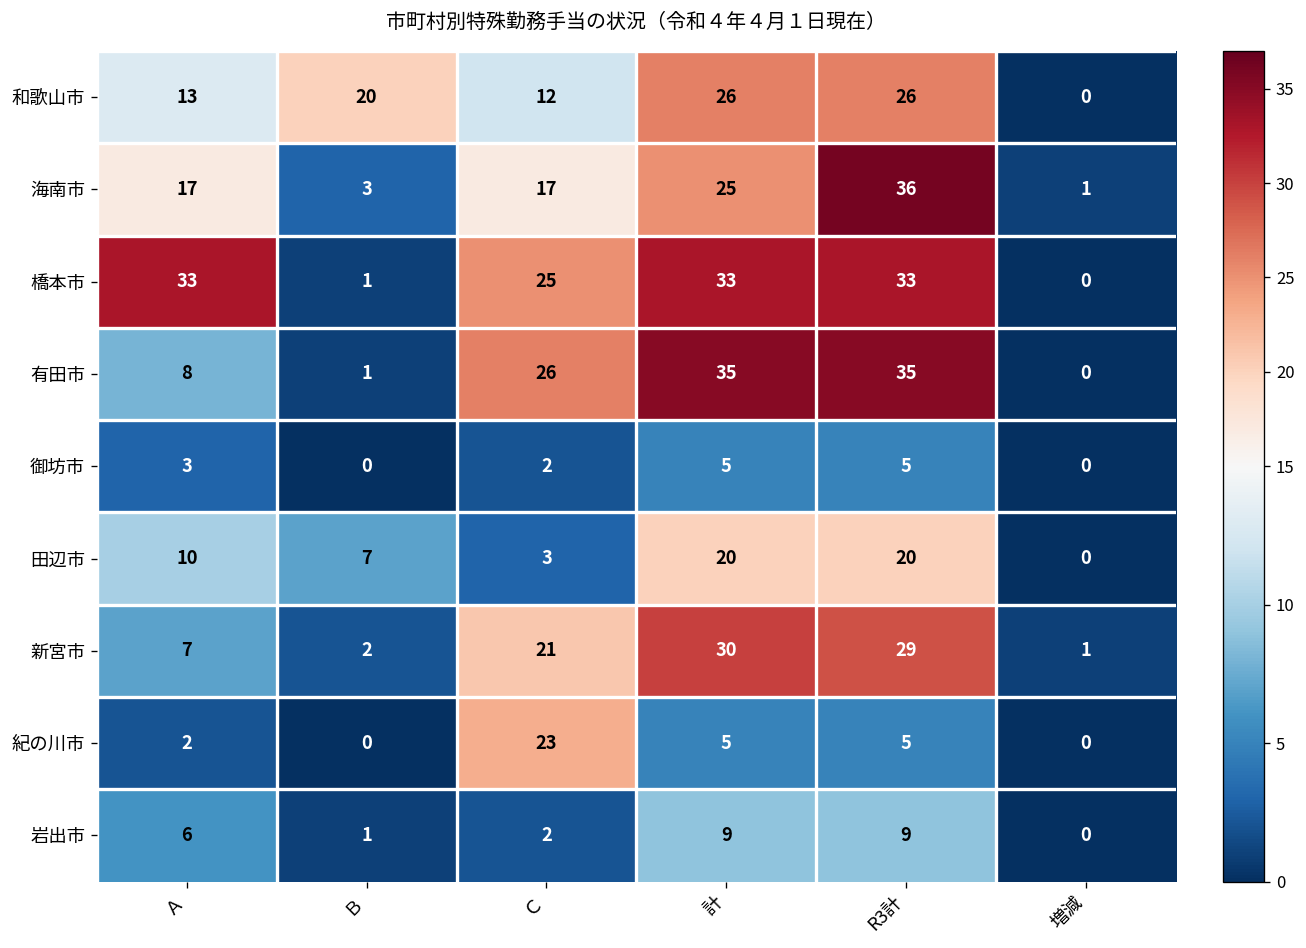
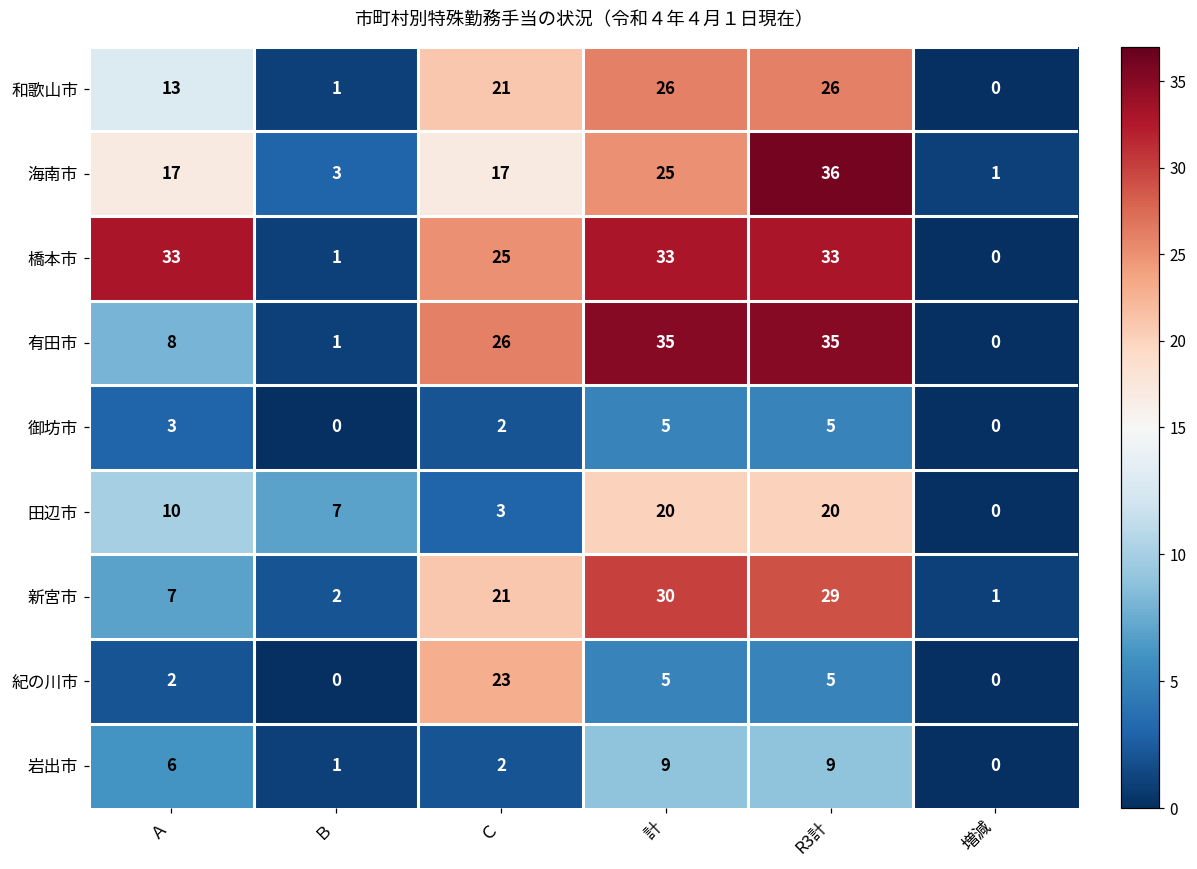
和歌山市, Ｂ: 20 -> 1
和歌山市, Ｃ: 12 -> 21
